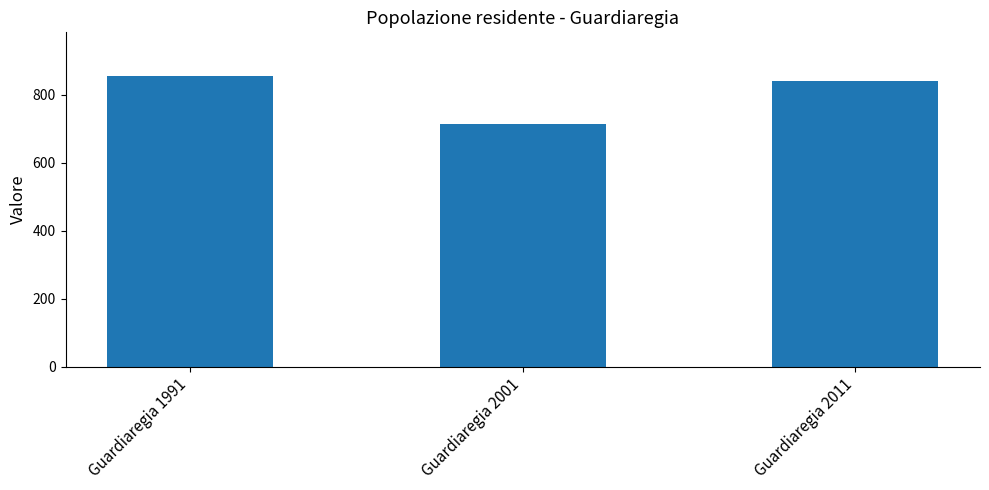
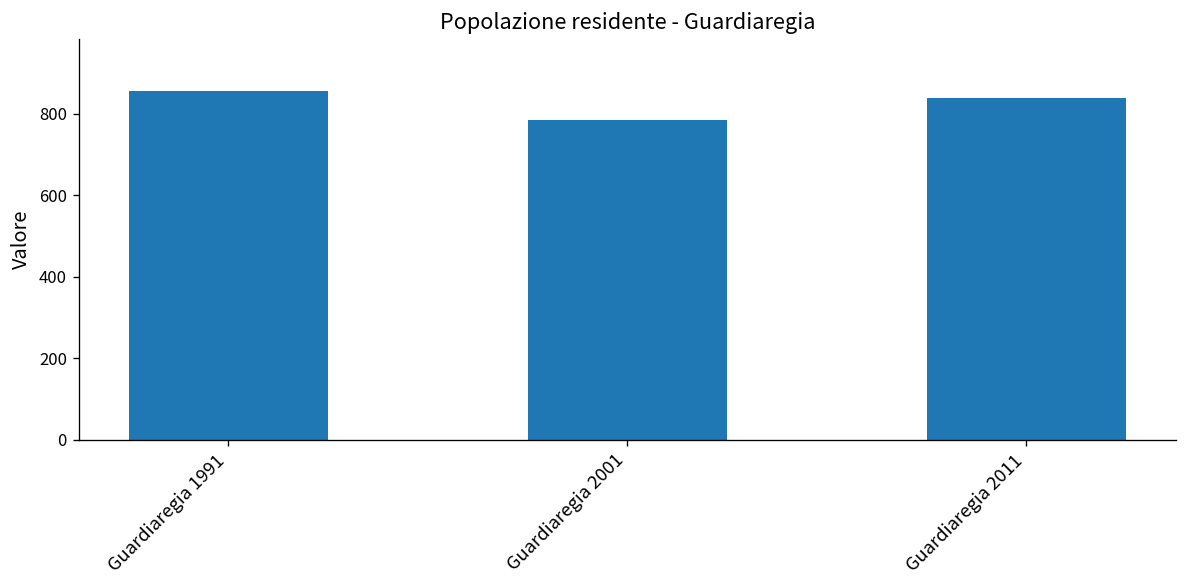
Guardiaregia 2001: 720 -> 780
